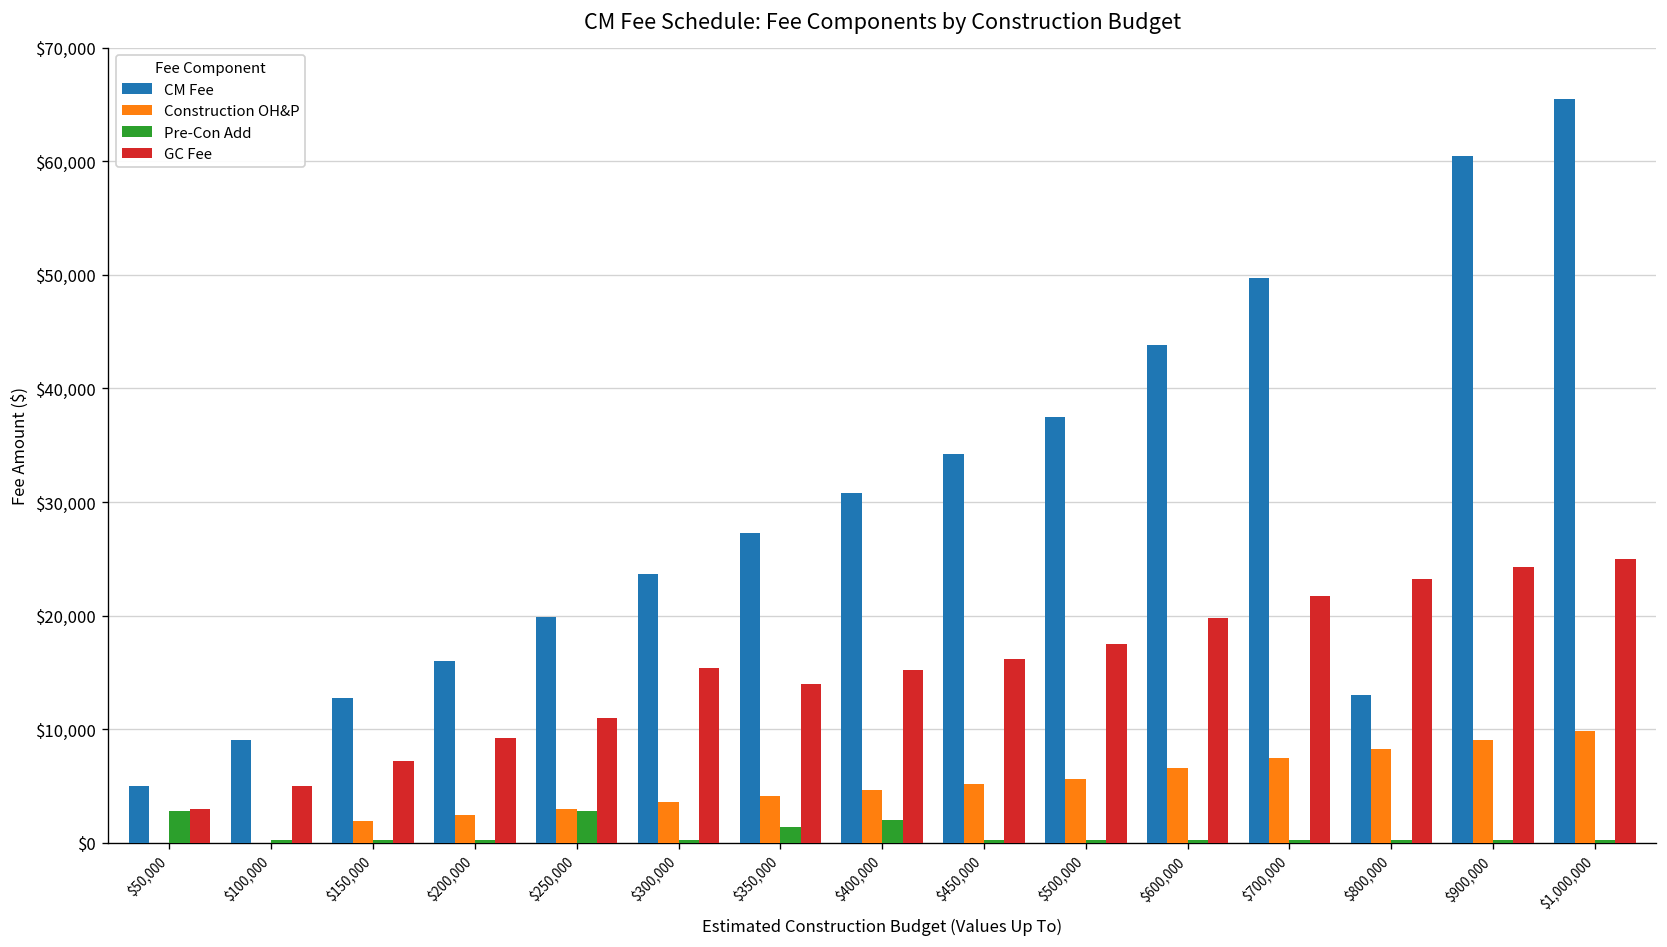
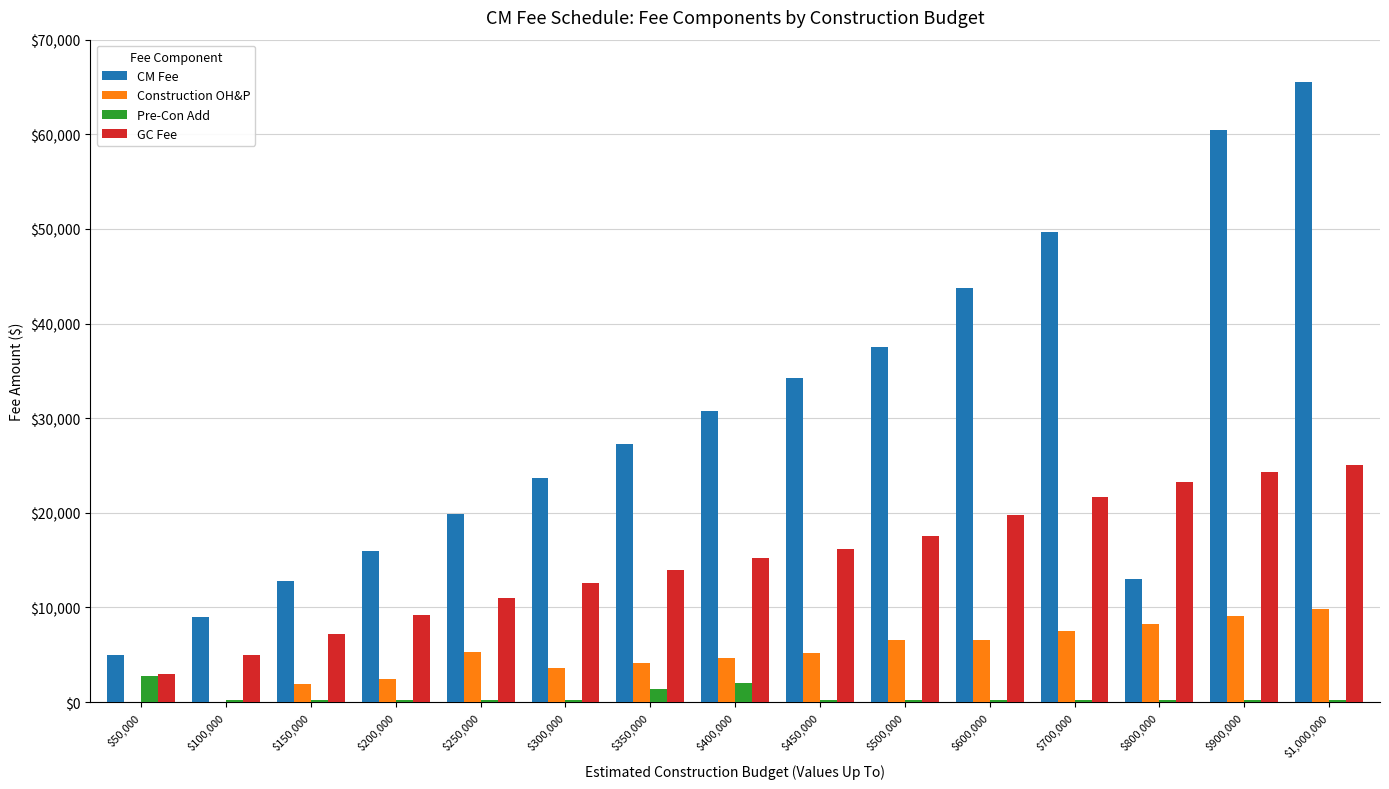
Construction OH&P, $250,000: $3,000 -> $5,000
Pre-Con Add, $250,000: $3,000 -> $0
GC Fee, $300,000: $15,000 -> $13,000
Construction OH&P, $500,000: $6,000 -> $7,000
